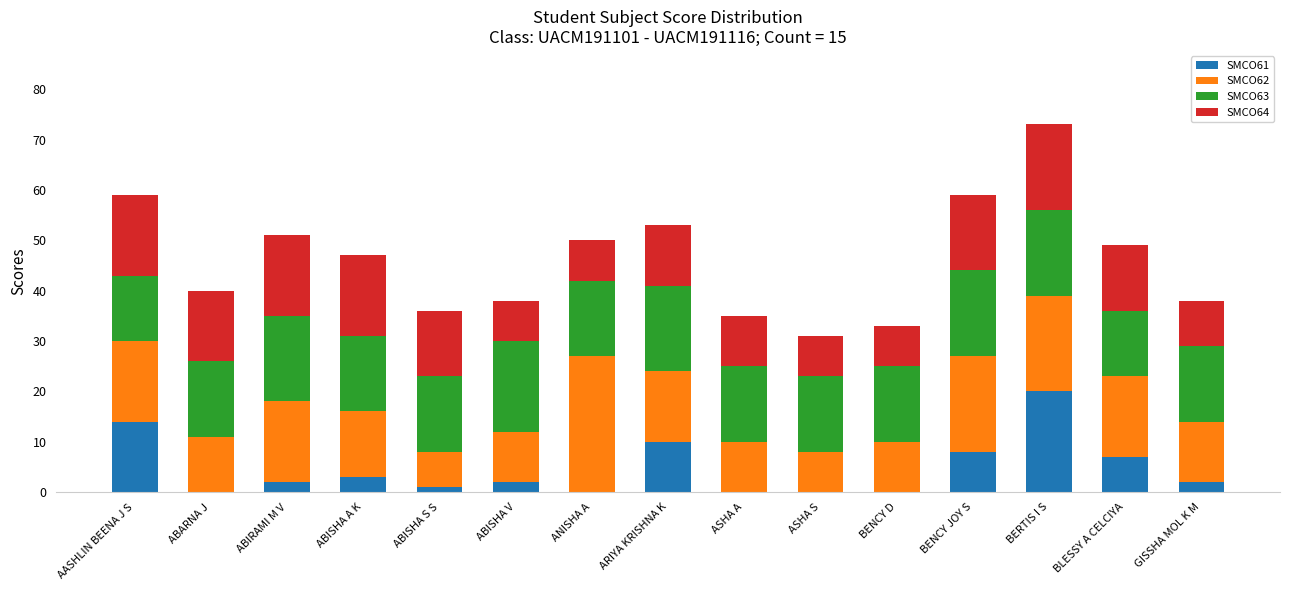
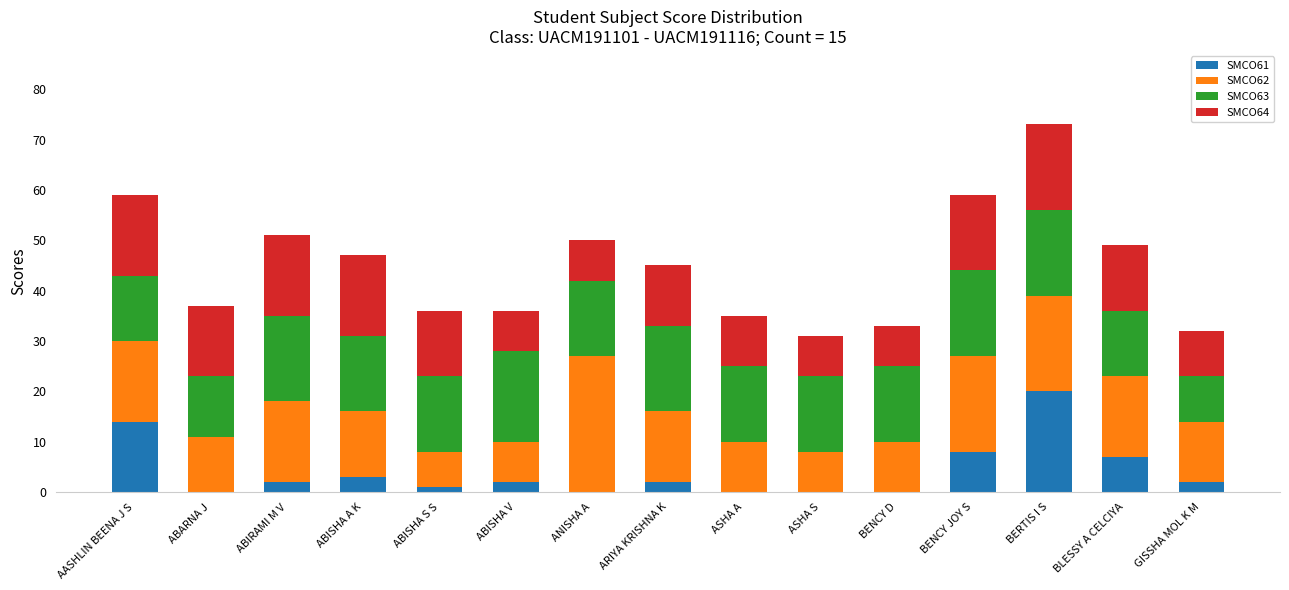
SMCO63, ABARNA J: 15 -> 12
SMCO62, ABISHA V: 10 -> 8
SMCO61, ARIYA KRISHNA K: 10 -> 2
SMCO63, GISSHA MOL K M: 15 -> 9
